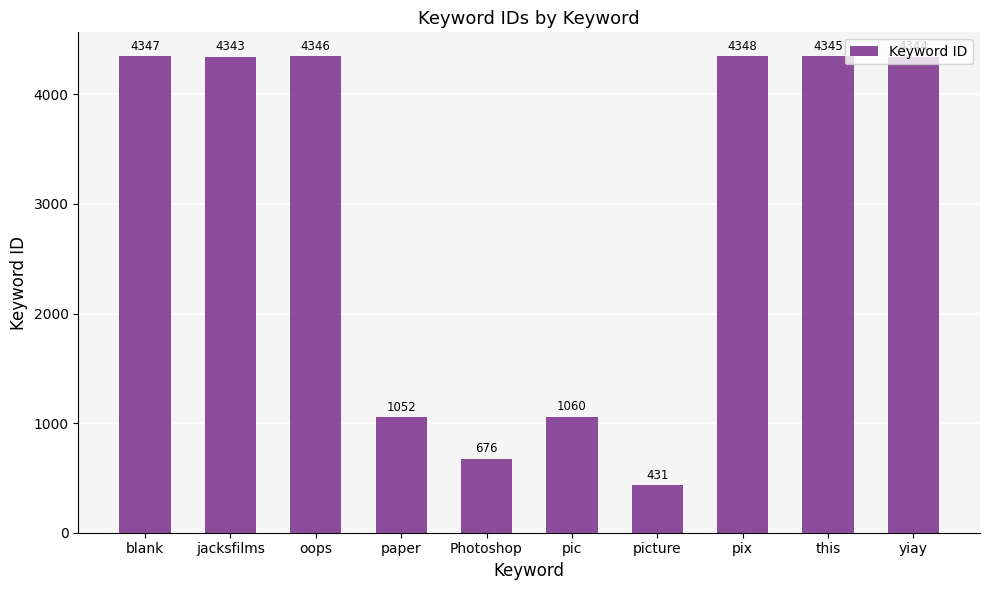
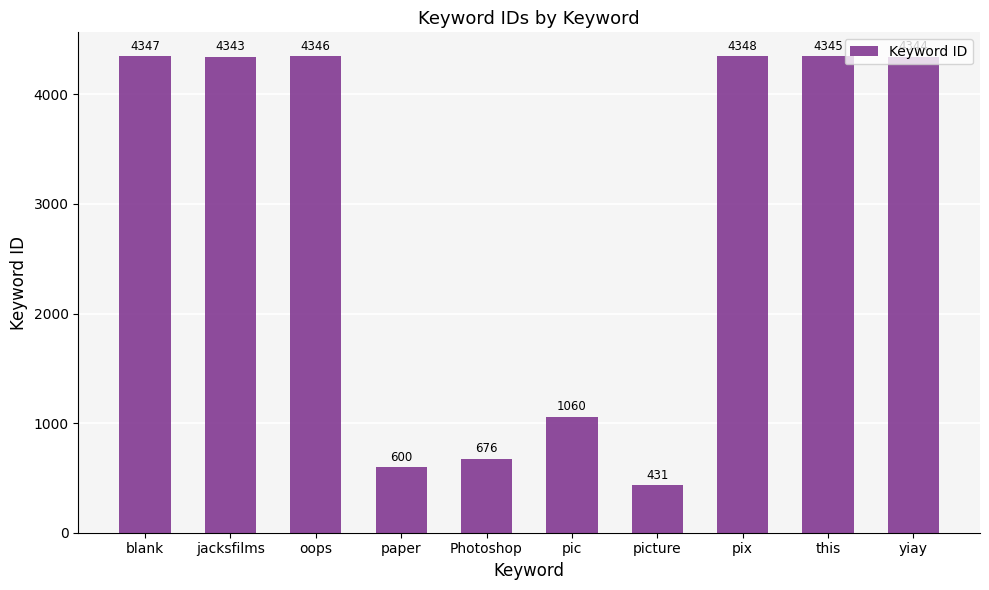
paper: 1052 -> 600
